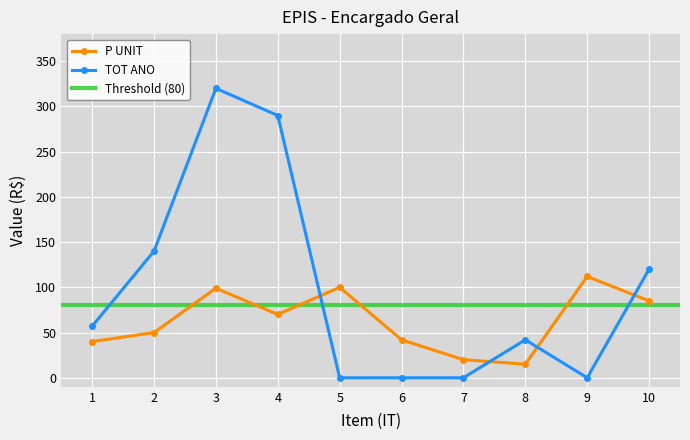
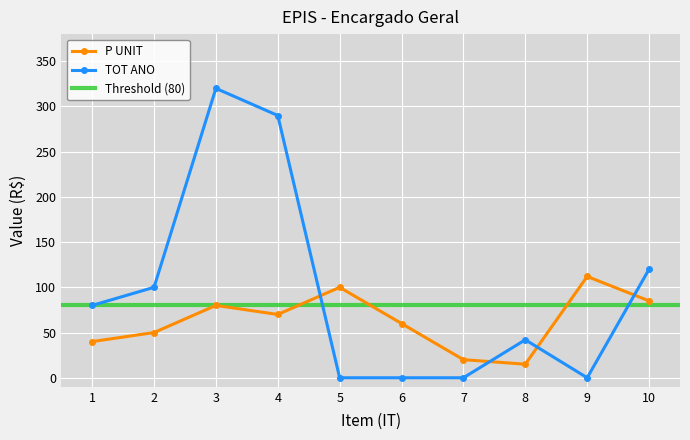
TOT ANO, 1: 60 -> 80
TOT ANO, 2: 140 -> 100
P UNIT, 3: 100 -> 80
P UNIT, 6: 40 -> 60
